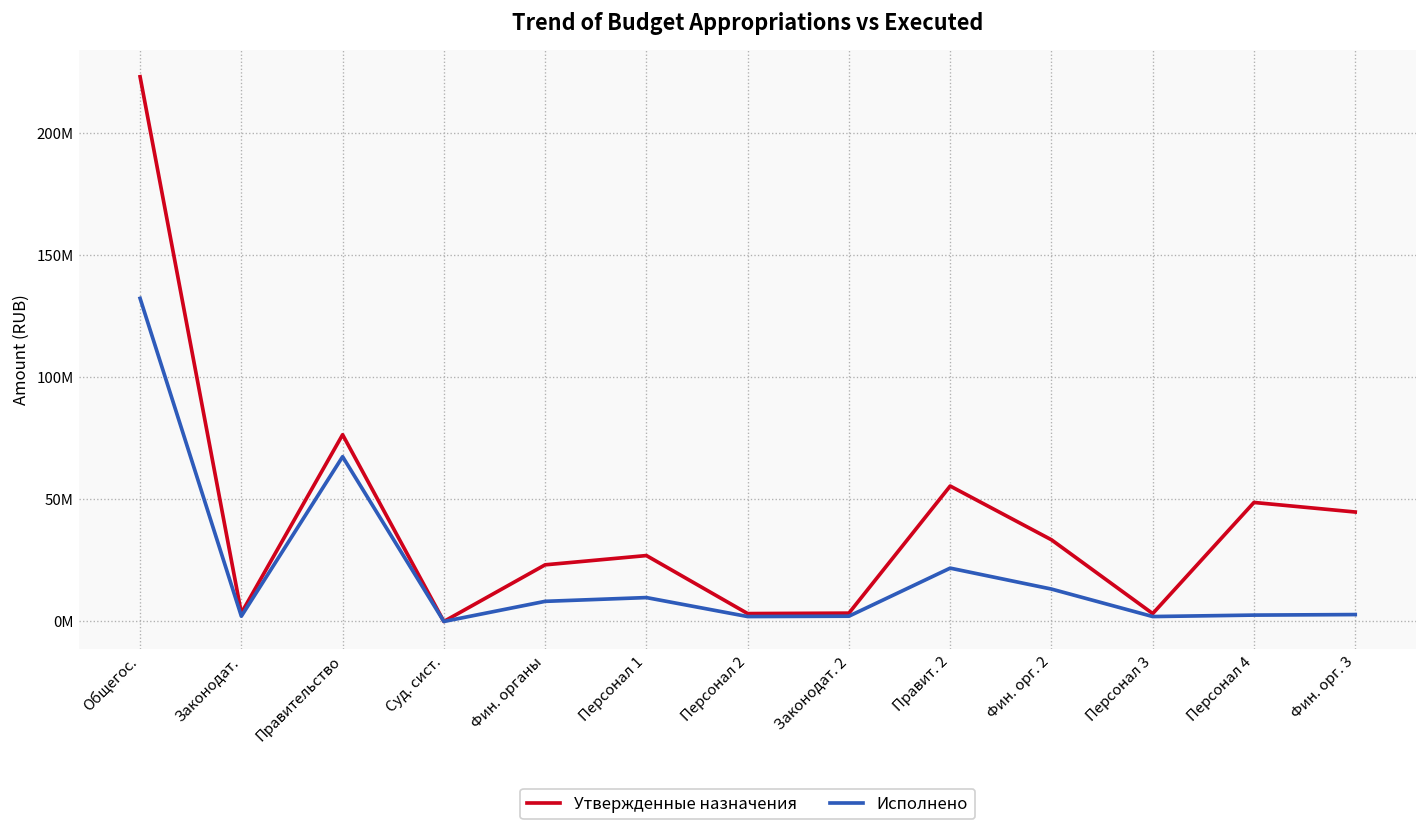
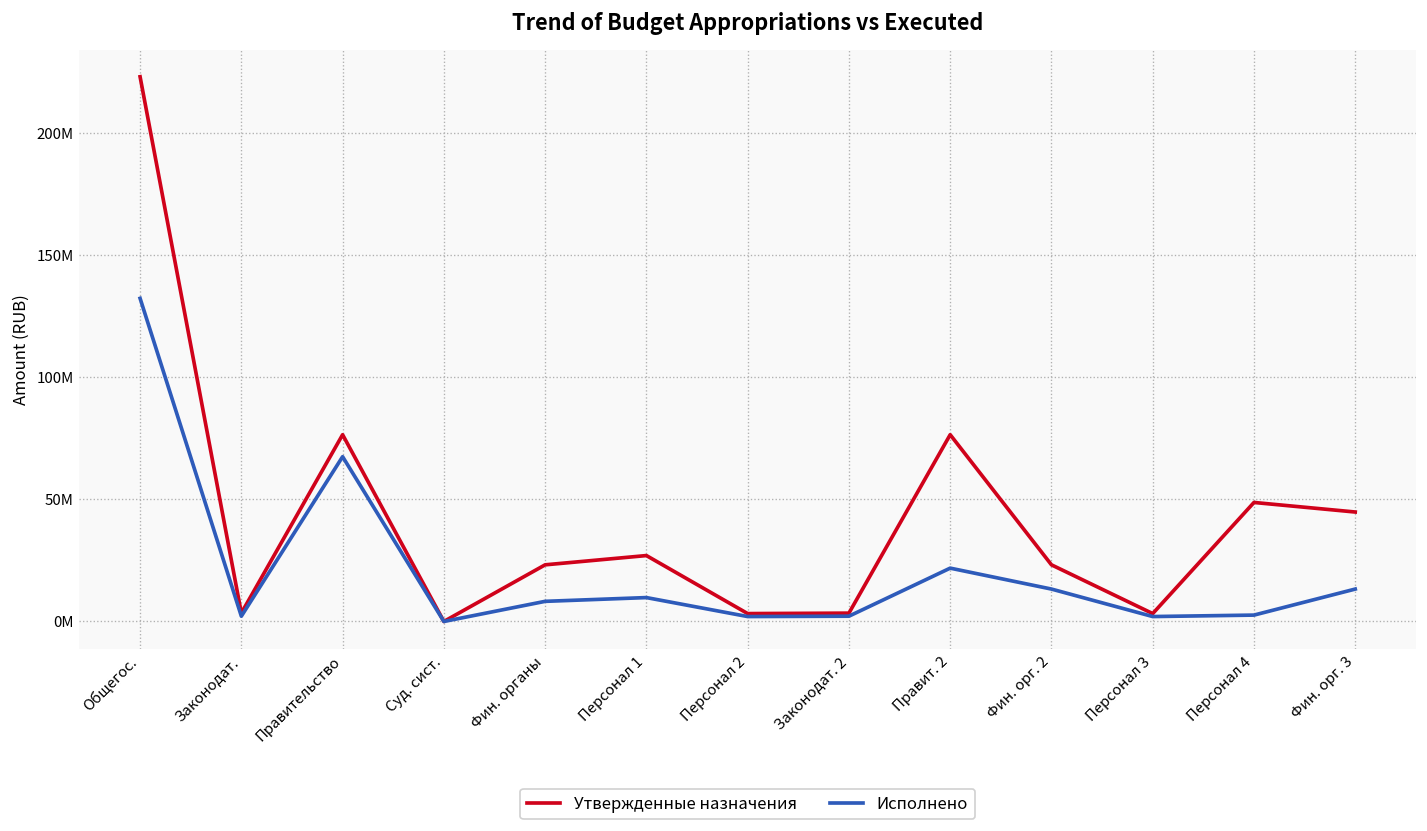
Утвержденные назначения, Правит. 2: 55000000 -> 76000000
Утвержденные назначения, Фин. орг. 2: 33000000 -> 23000000
Исполнено, Фин. орг. 3: 3000000 -> 13000000
